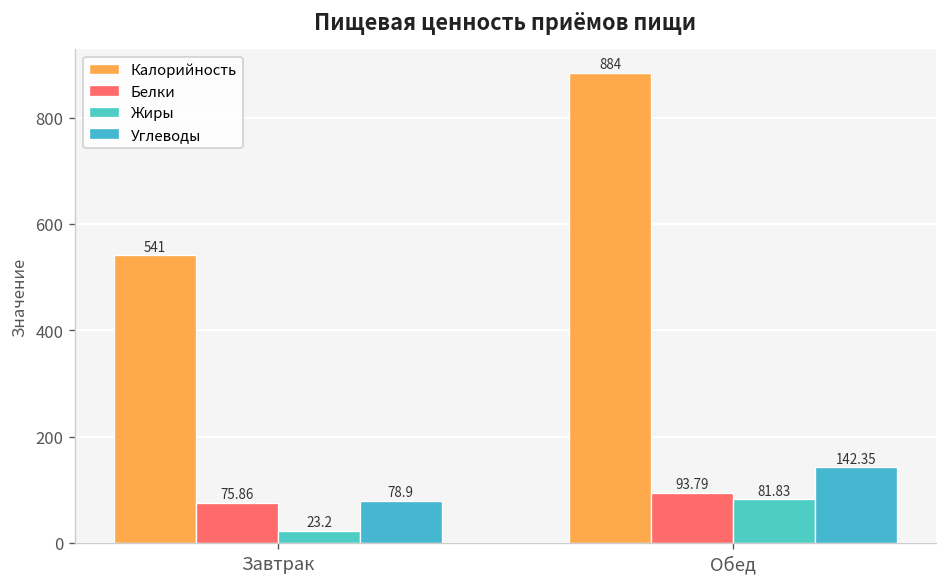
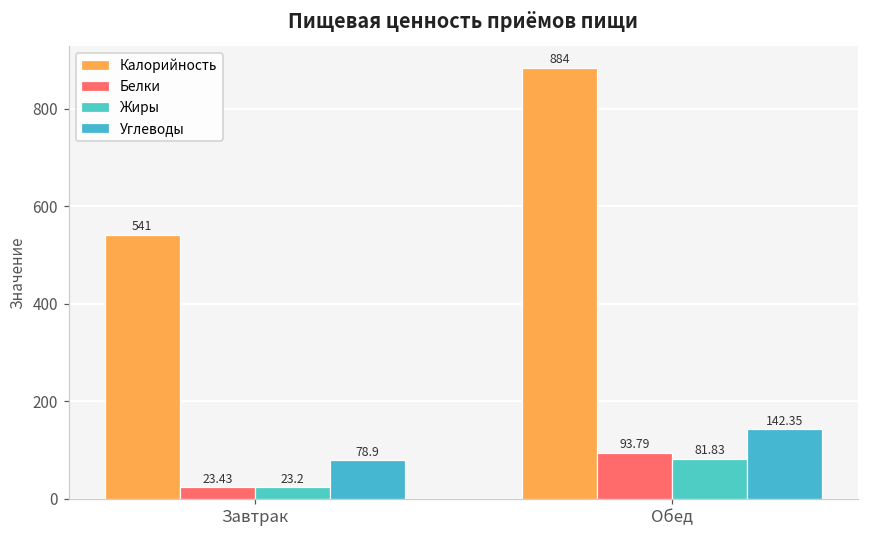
Белки, Завтрак: 75.86 -> 23.43
